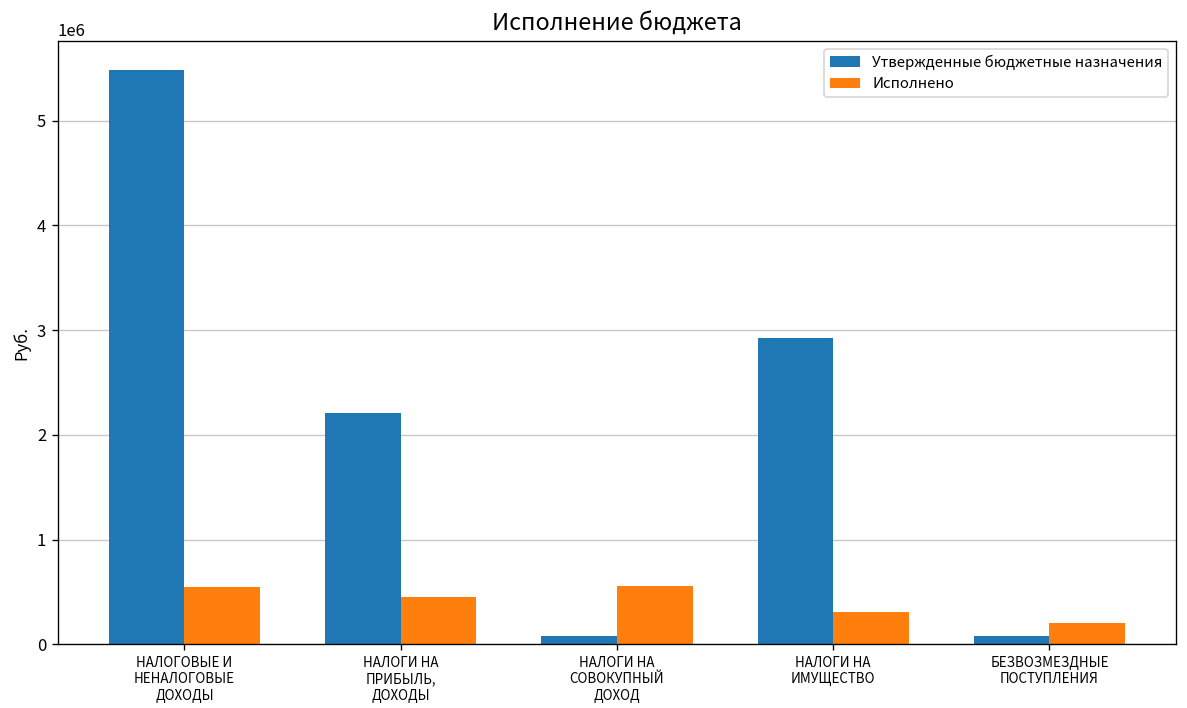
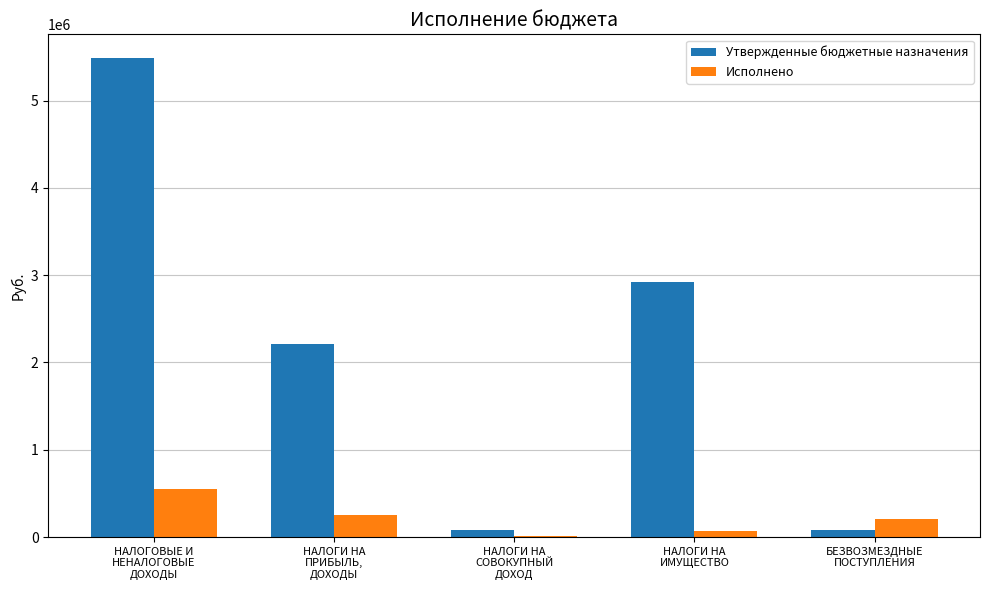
Исполнено, НАЛОГИ НА ПРИБЫЛЬ, ДОХОДЫ: 500000 -> 300000
Исполнено, НАЛОГИ НА СОВОКУПНЫЙ ДОХОД: 600000 -> 0
Исполнено, НАЛОГИ НА ИМУЩЕСТВО: 300000 -> 100000
